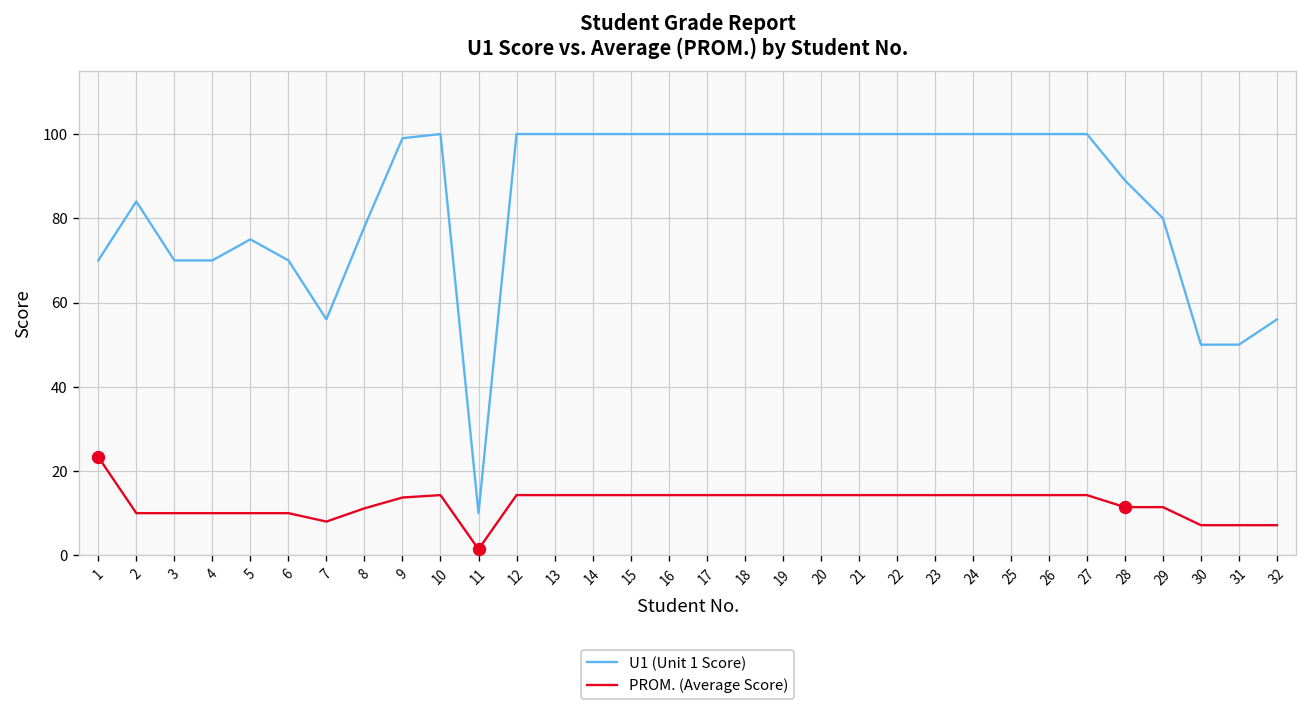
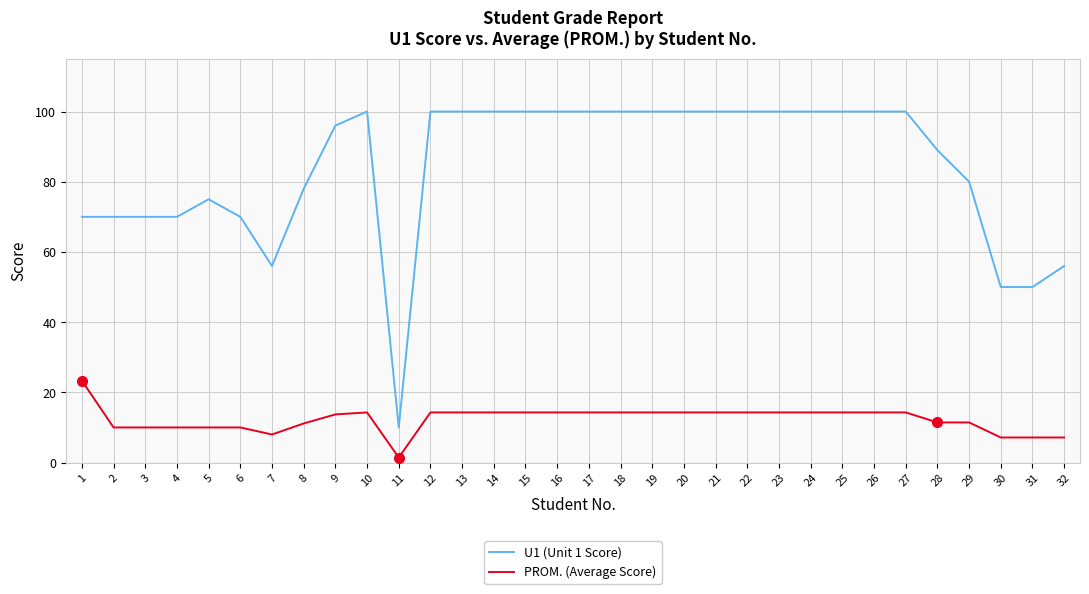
U1 (Unit 1 Score), 2: 84 -> 70
U1 (Unit 1 Score), 9: 99 -> 96
